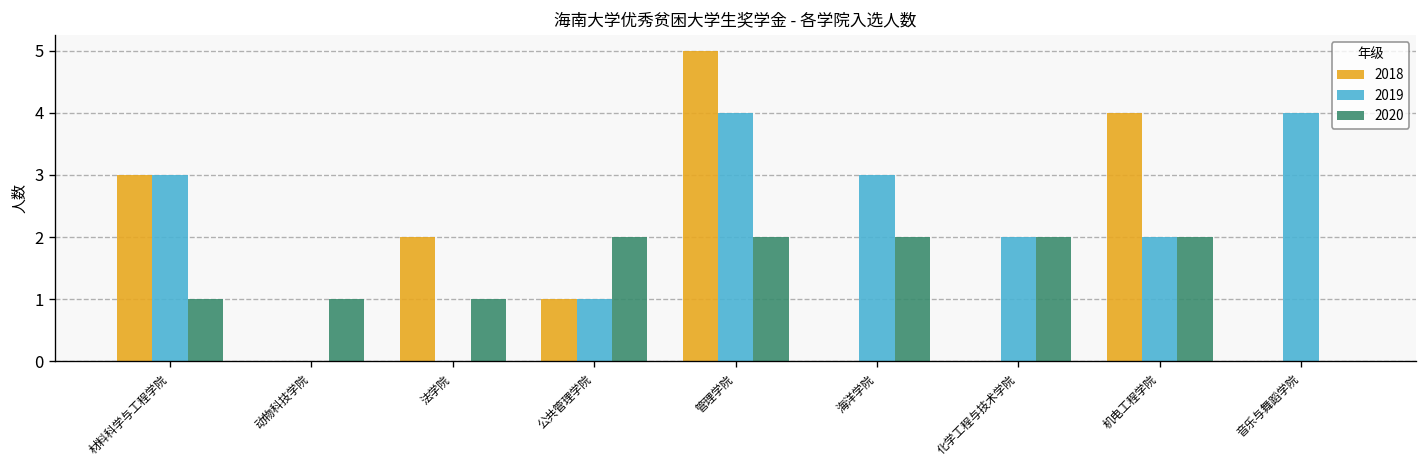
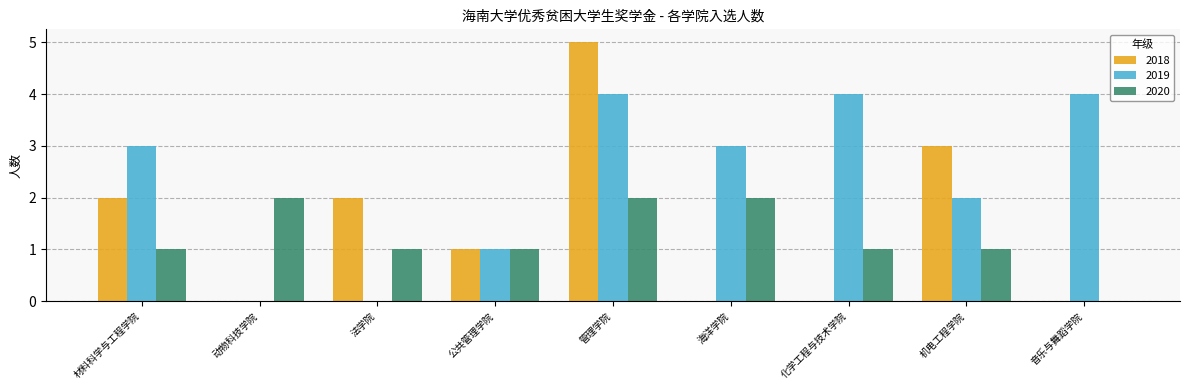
2018, 材料科学与工程学院: 3 -> 2
2020, 动物科技学院: 1 -> 2
2020, 公共管理学院: 2 -> 1
2019, 化学工程与技术学院: 2 -> 4
2020, 化学工程与技术学院: 2 -> 1
2018, 机电工程学院: 4 -> 3
2020, 机电工程学院: 2 -> 1
